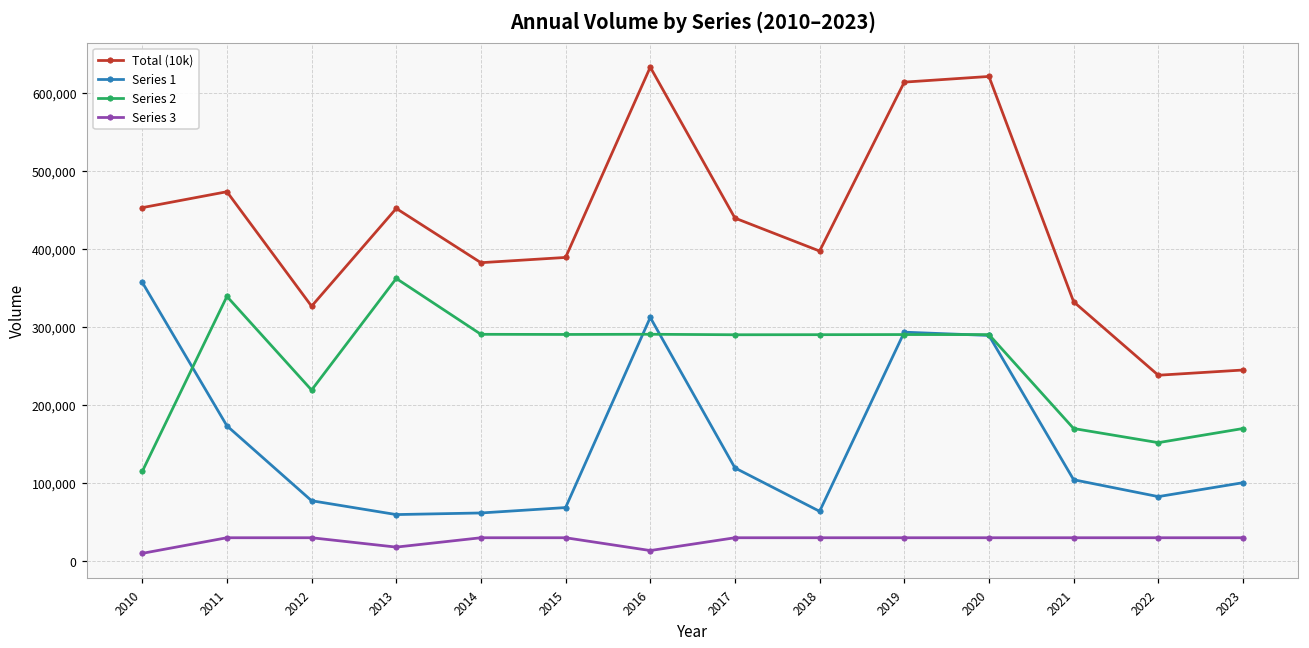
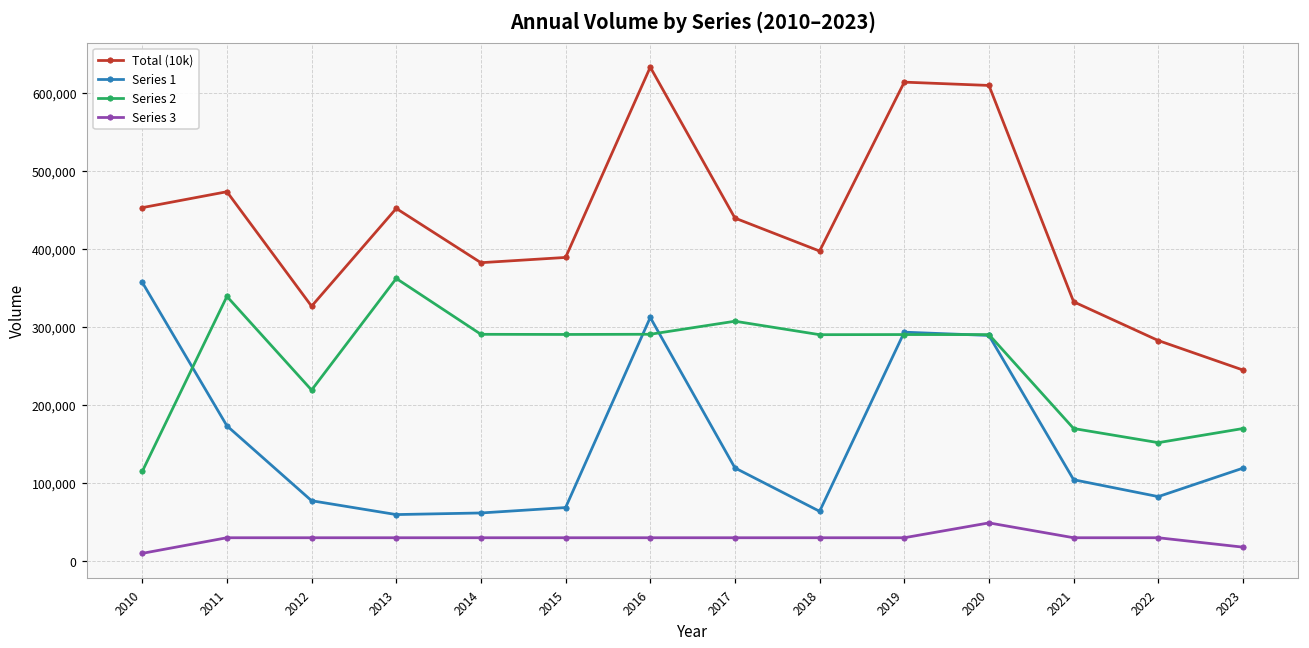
Series 3, 2013: 20,000 -> 30,000
Series 3, 2016: 10,000 -> 30,000
Series 2, 2017: 290,000 -> 310,000
Total (10k), 2020: 620,000 -> 610,000
Series 3, 2020: 30,000 -> 50,000
Total (10k), 2022: 240,000 -> 280,000
Series 1, 2023: 100,000 -> 120,000
Series 3, 2023: 30,000 -> 20,000
